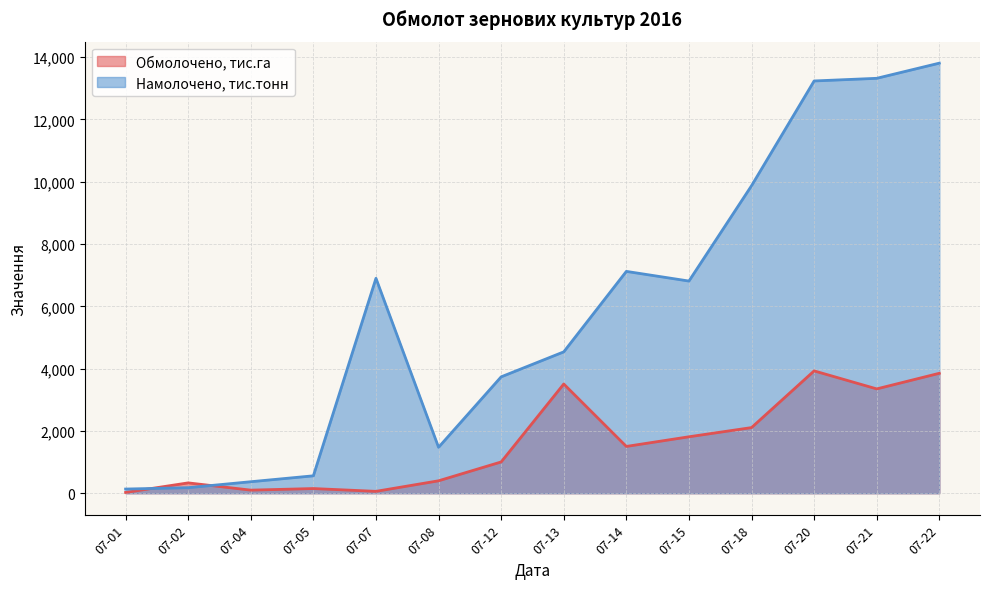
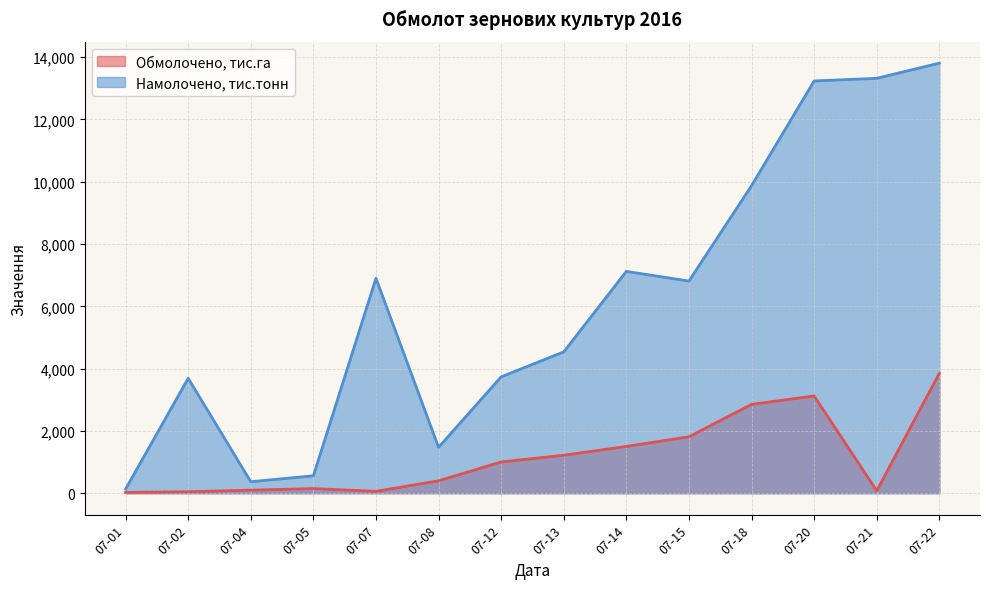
Обмолочено, тис.га, 07-02: 300 -> 0
Намолочено, тис.тонн, 07-02: 200 -> 3,700
Обмолочено, тис.га, 07-13: 3,500 -> 1,200
Обмолочено, тис.га, 07-18: 2,100 -> 2,900
Обмолочено, тис.га, 07-20: 3,900 -> 3,100
Обмолочено, тис.га, 07-21: 3,300 -> 100
